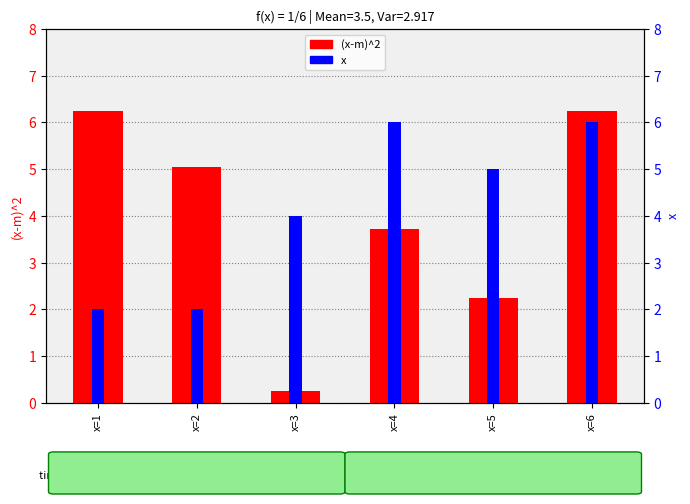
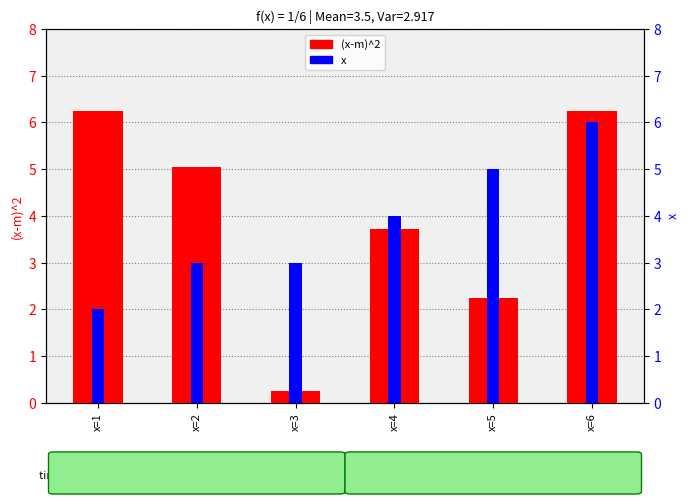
x, x=2: 2 -> 3
x, x=3: 4 -> 3
x, x=4: 6 -> 4
